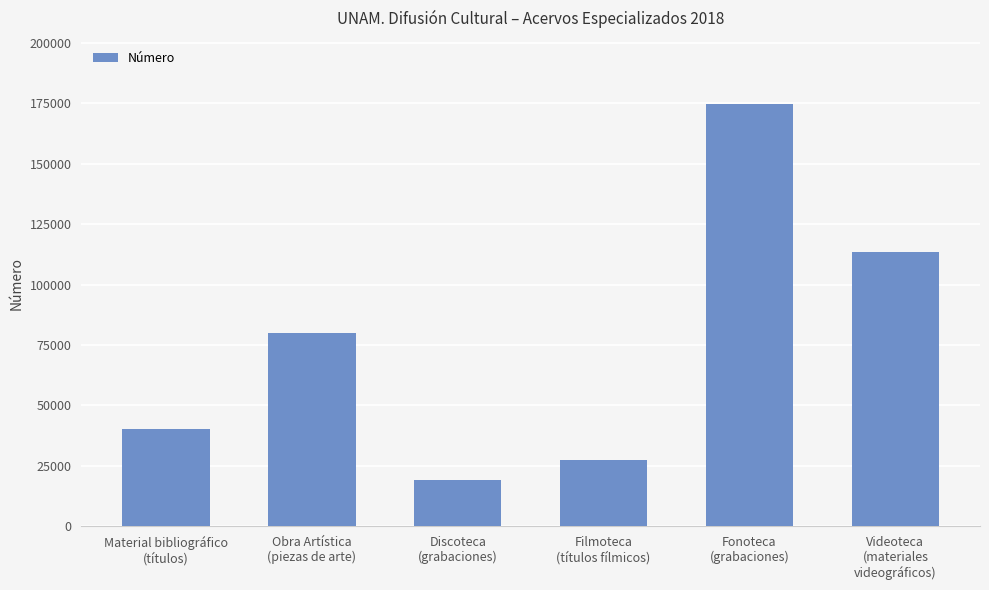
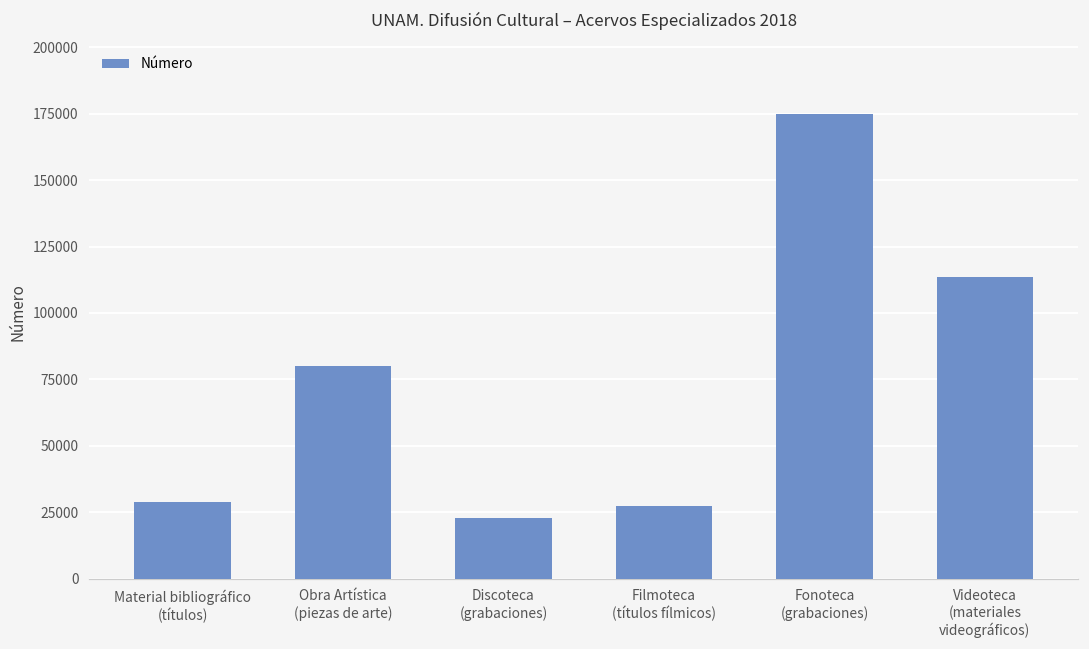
Material bibliográfico (títulos): 40000 -> 29000
Discoteca (grabaciones): 19000 -> 23000
